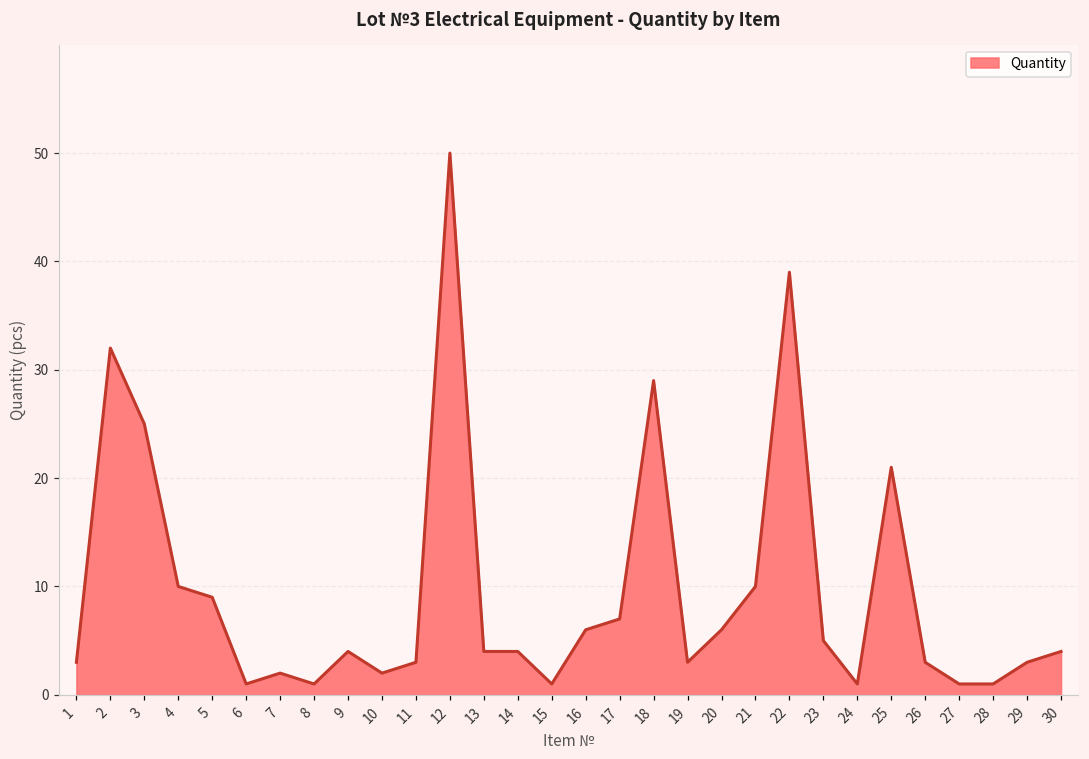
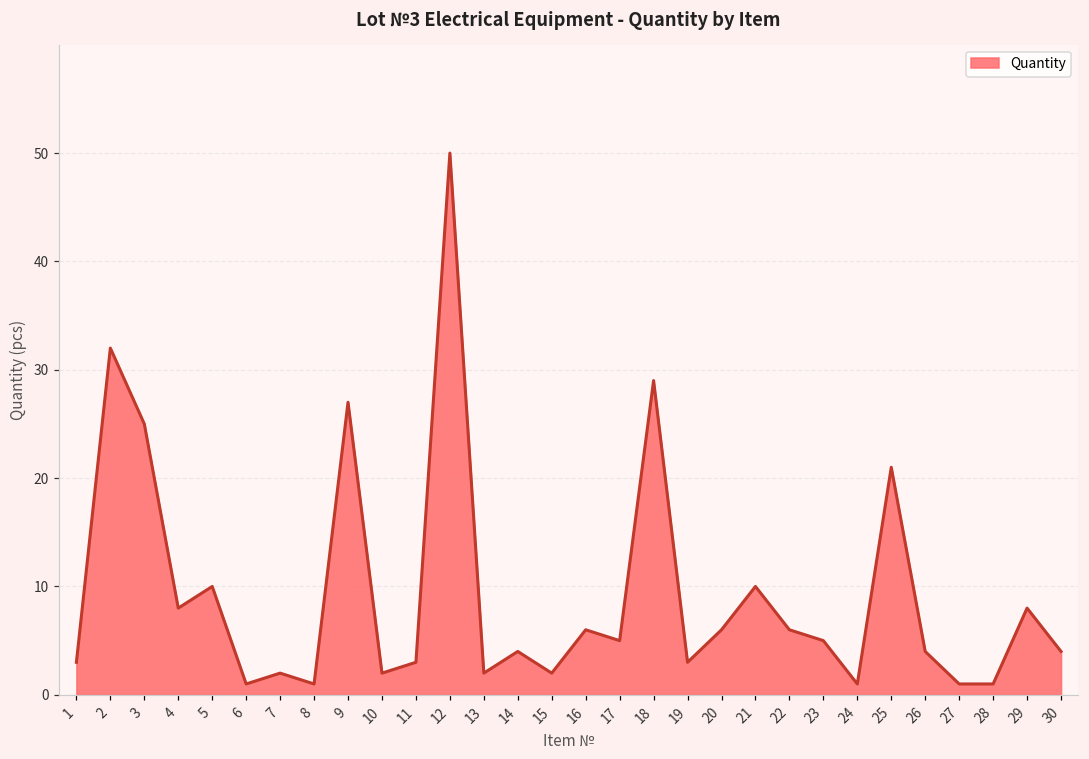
4: 10 -> 8
5: 9 -> 10
9: 4 -> 27
13: 4 -> 2
15: 1 -> 2
17: 7 -> 5
22: 39 -> 6
26: 3 -> 4
29: 3 -> 8
